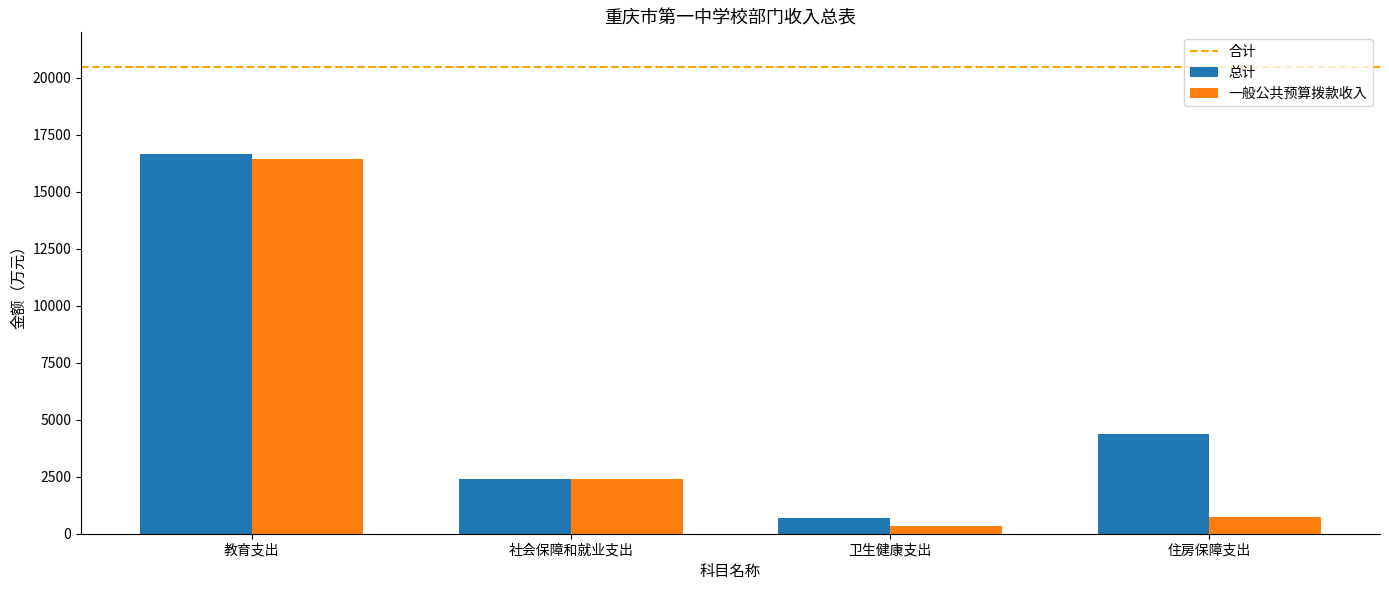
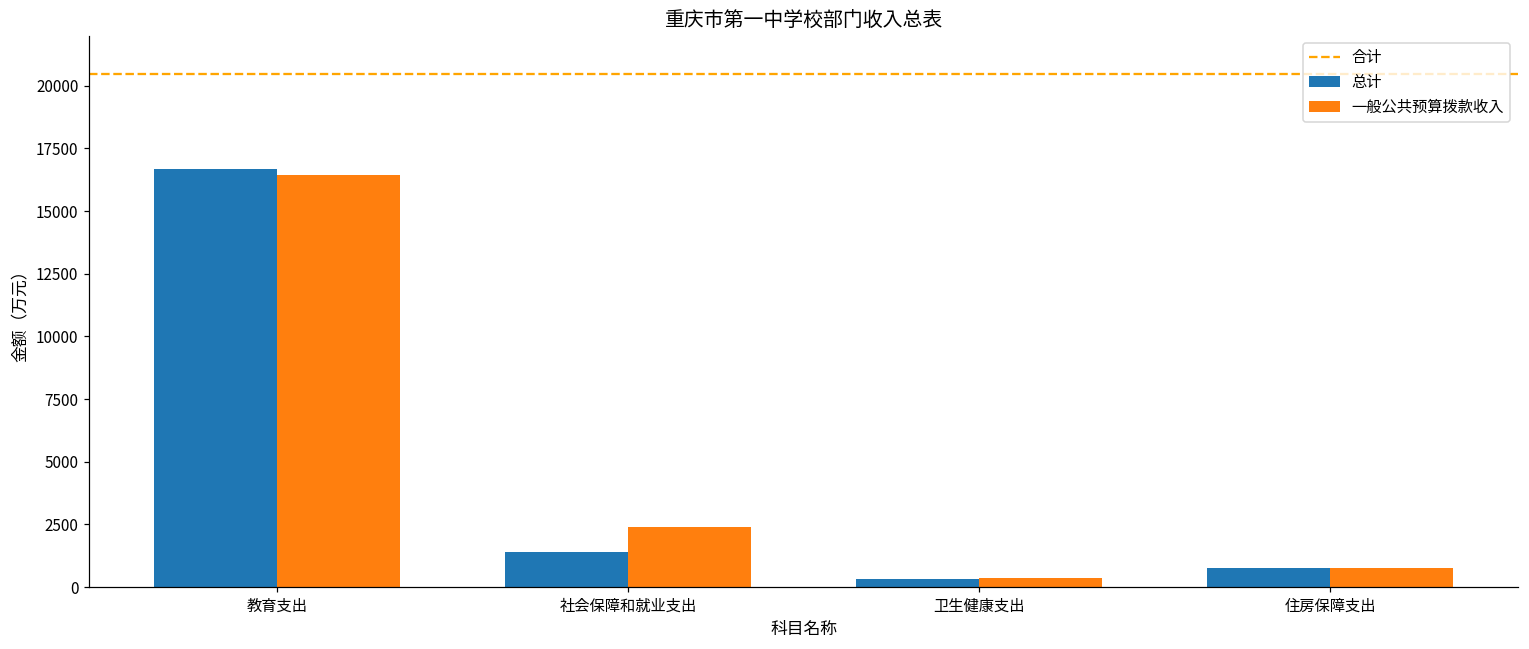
总计, 社会保障和就业支出: 2400 -> 1400
总计, 卫生健康支出: 700 -> 300
总计, 住房保障支出: 4400 -> 700
